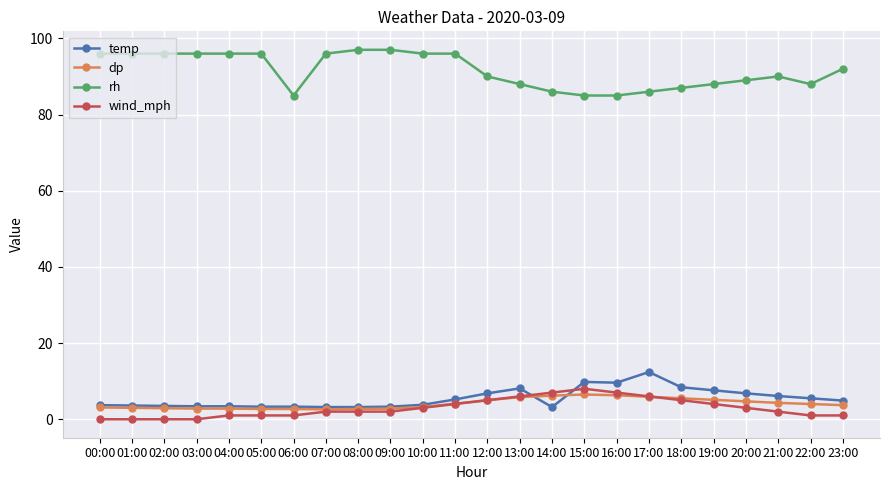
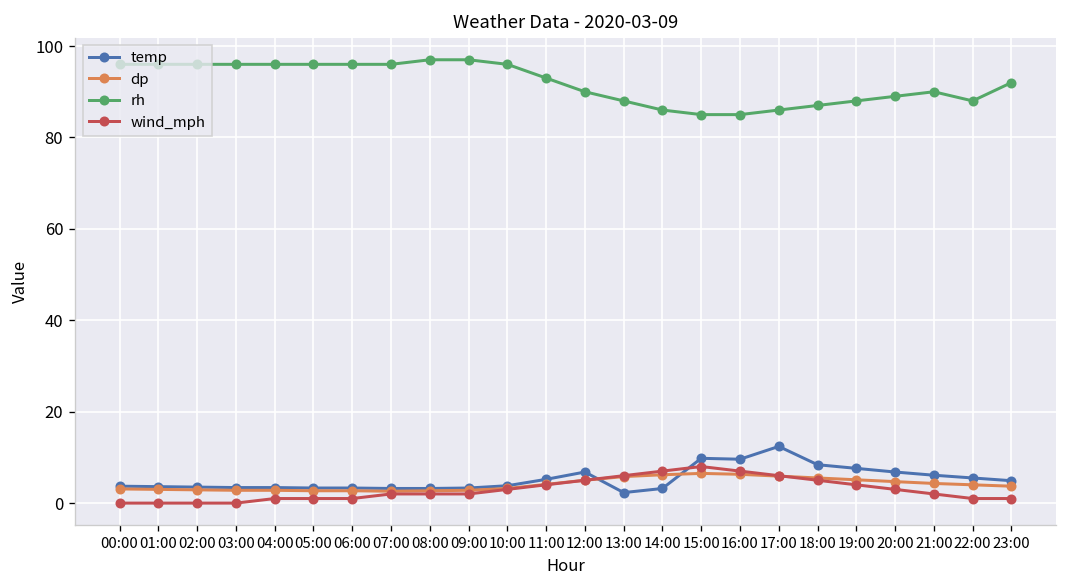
rh, 06:00: 85 -> 96
rh, 11:00: 96 -> 93
temp, 13:00: 8 -> 2
